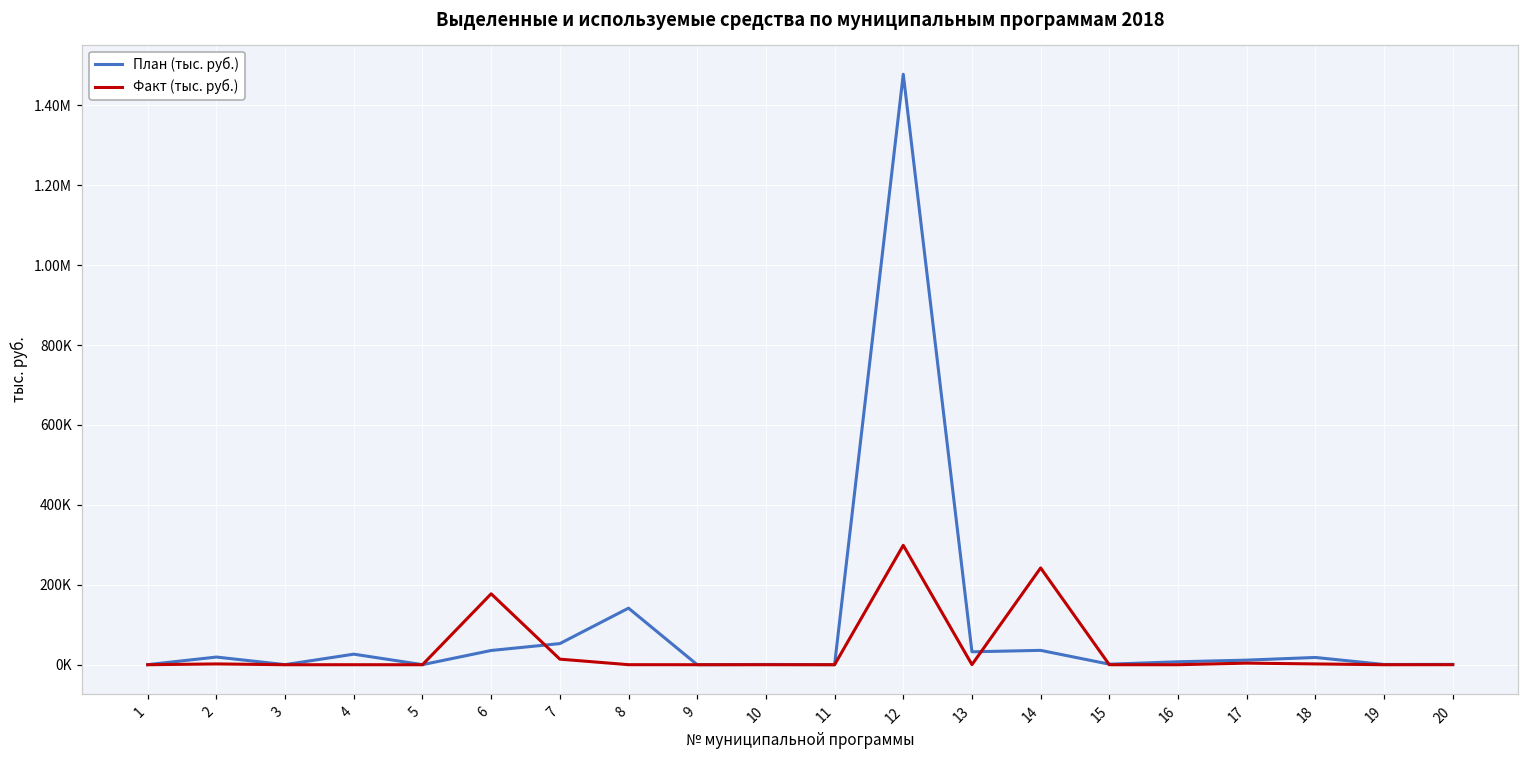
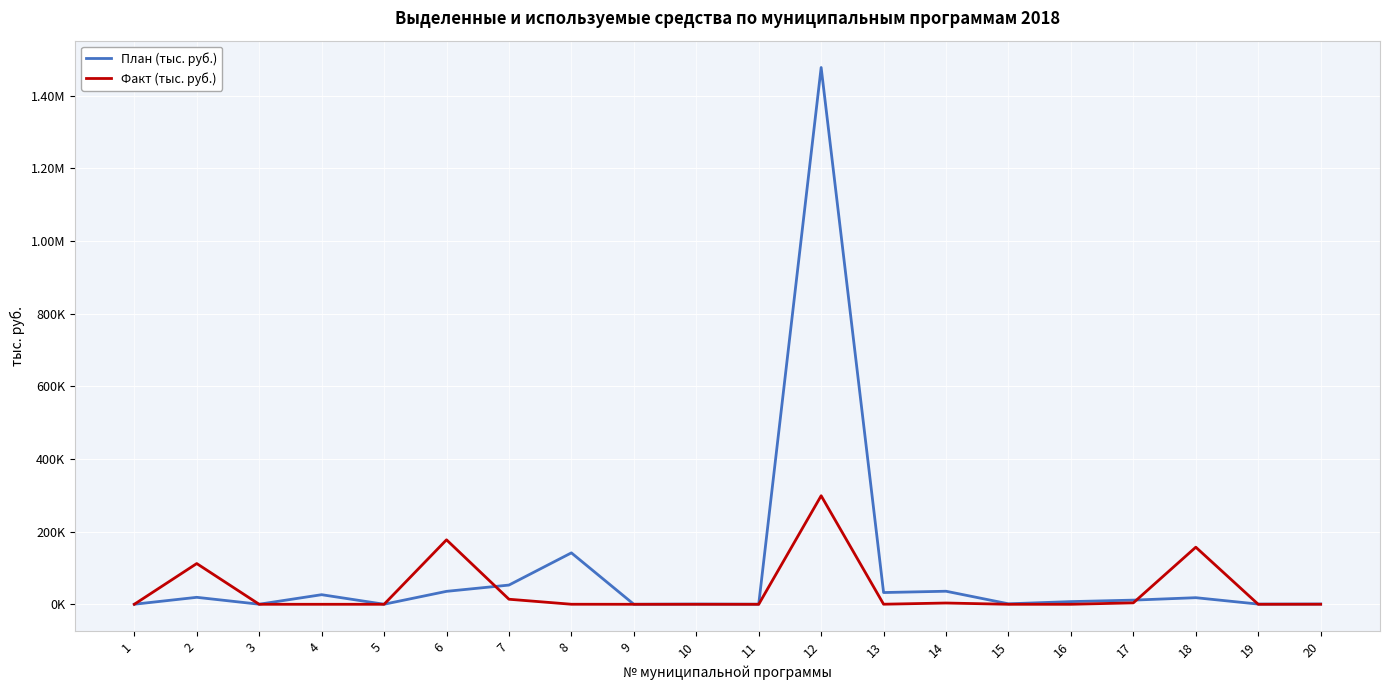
Факт (тыс. руб.), 2: 0 -> 110000
Факт (тыс. руб.), 14: 240000 -> 0
Факт (тыс. руб.), 18: 0 -> 160000
